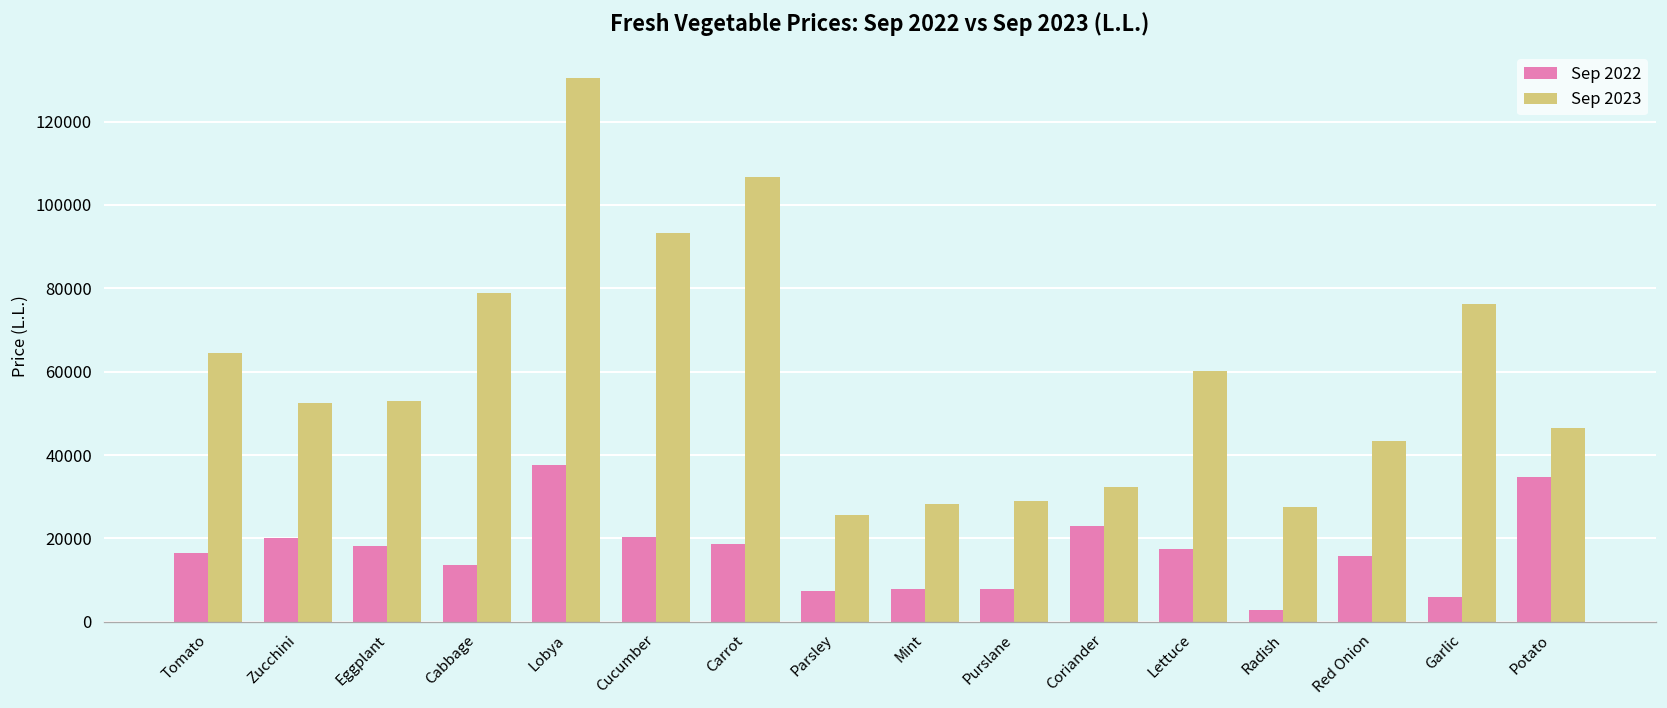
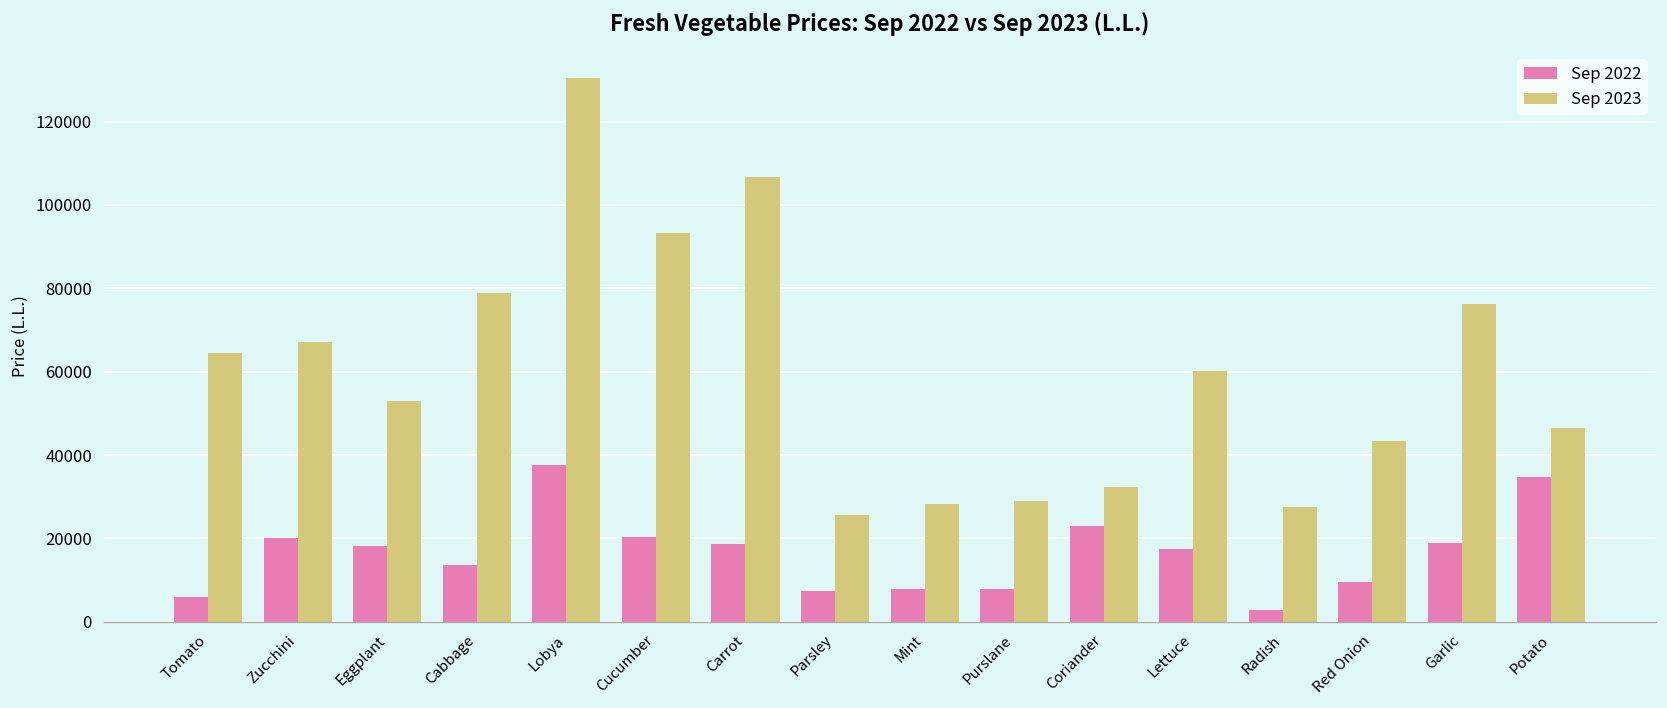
Sep 2022, Tomato: 17000 -> 6000
Sep 2023, Zucchini: 53000 -> 67000
Sep 2022, Red Onion: 16000 -> 10000
Sep 2022, Garlic: 6000 -> 19000
